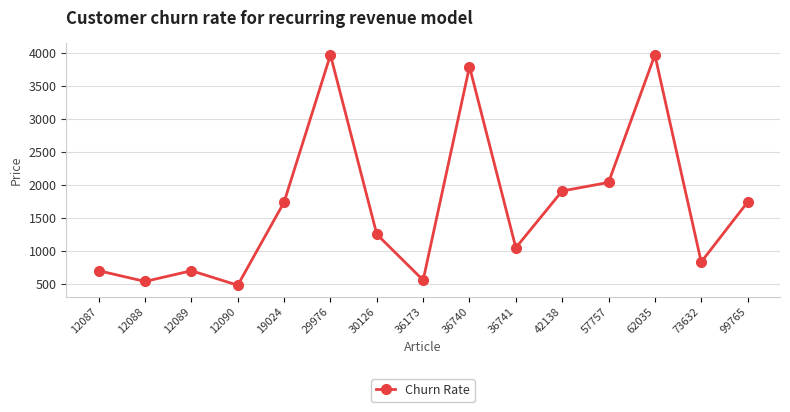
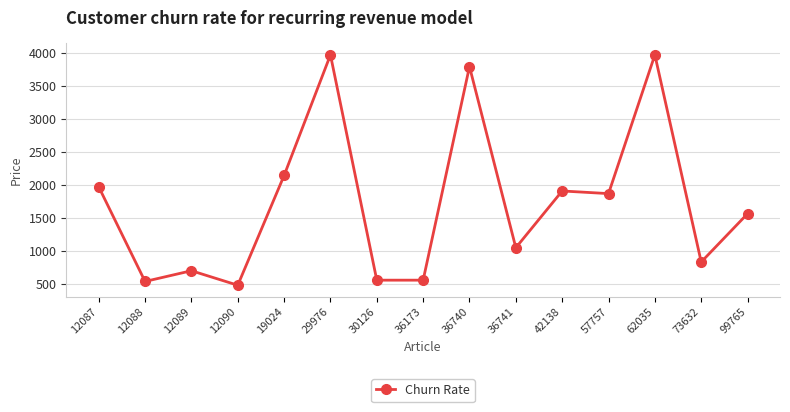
12087: 700 -> 2000
19024: 1700 -> 2100
30126: 1200 -> 600
57757: 2000 -> 1900
99765: 1700 -> 1600
